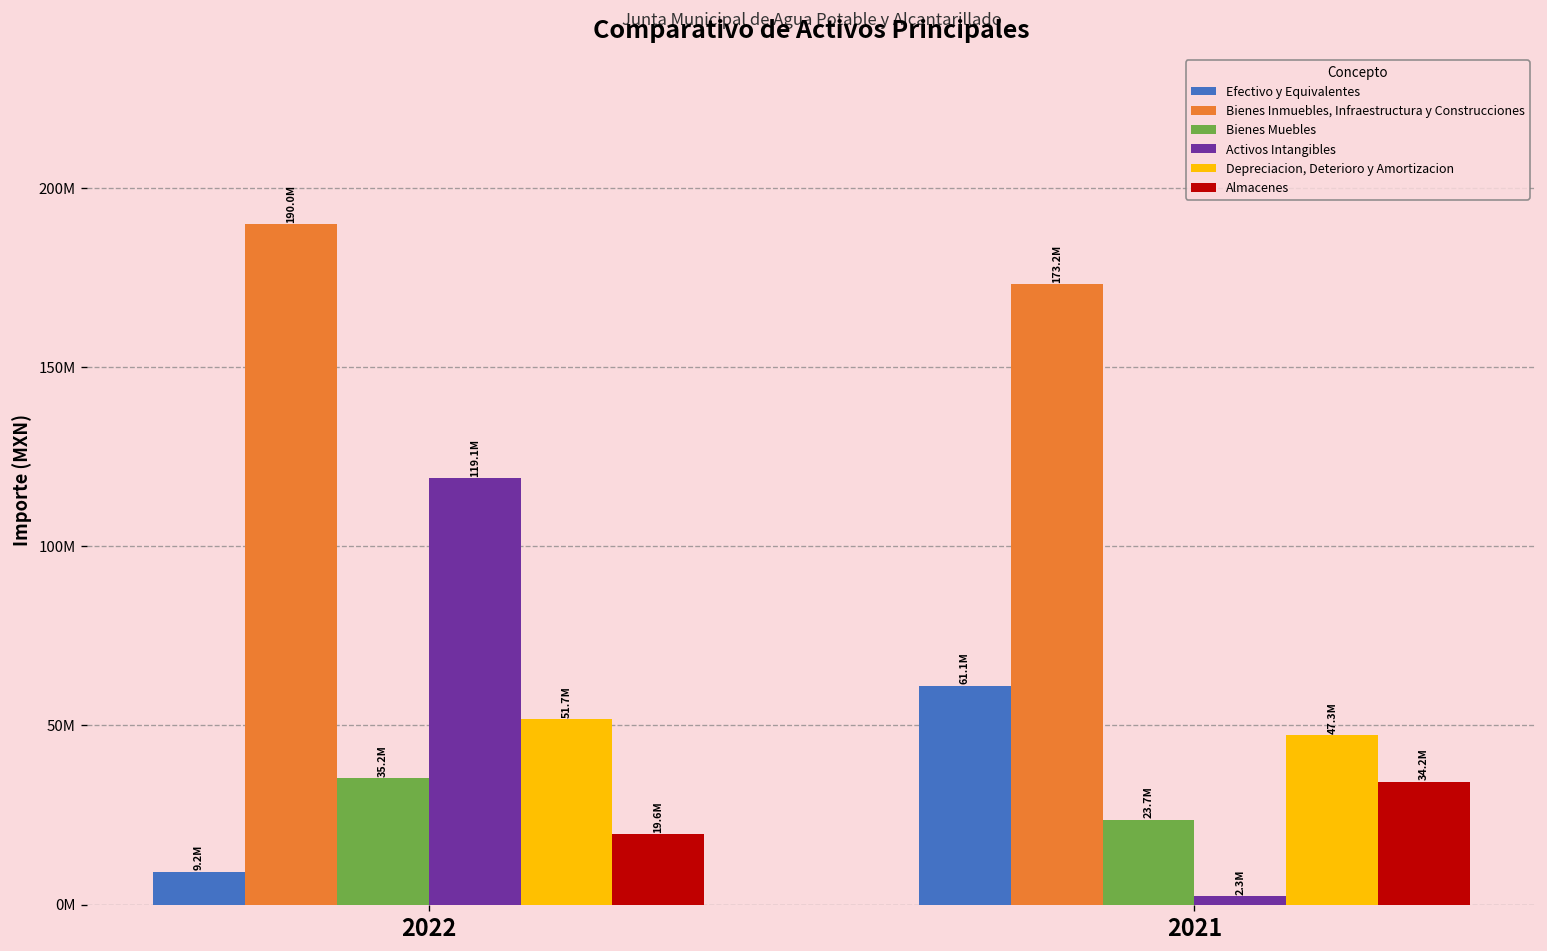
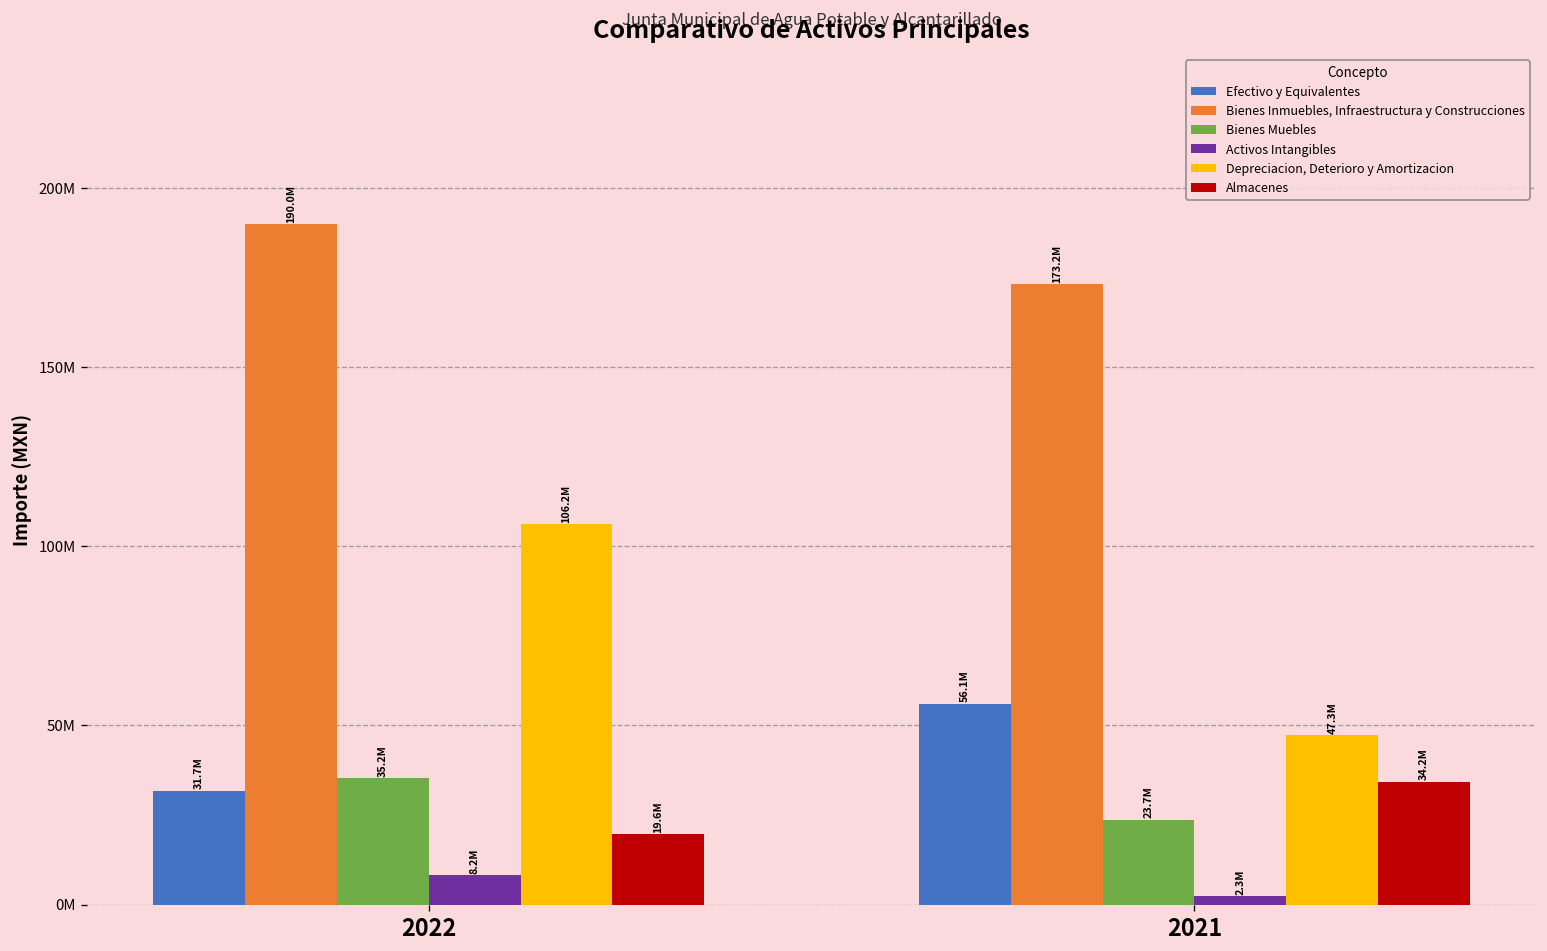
Efectivo y Equivalentes, 2022: 9.2M -> 31.7M
Activos Intangibles, 2022: 119.1M -> 8.2M
Depreciacion, Deterioro y Amortizacion, 2022: 51.7M -> 106.2M
Efectivo y Equivalentes, 2021: 61.1M -> 56.1M
